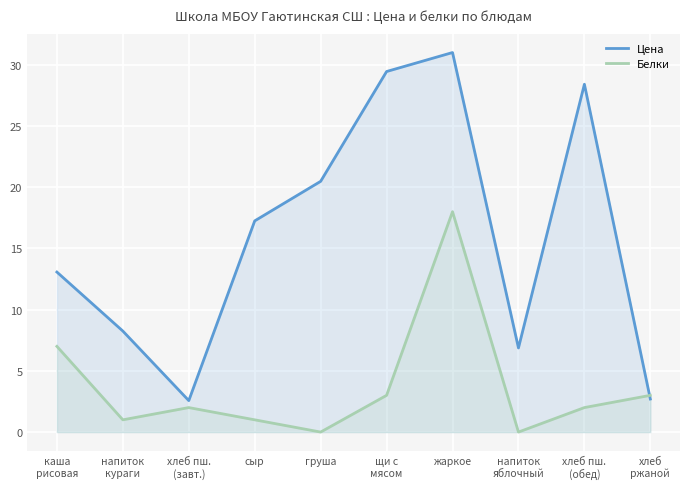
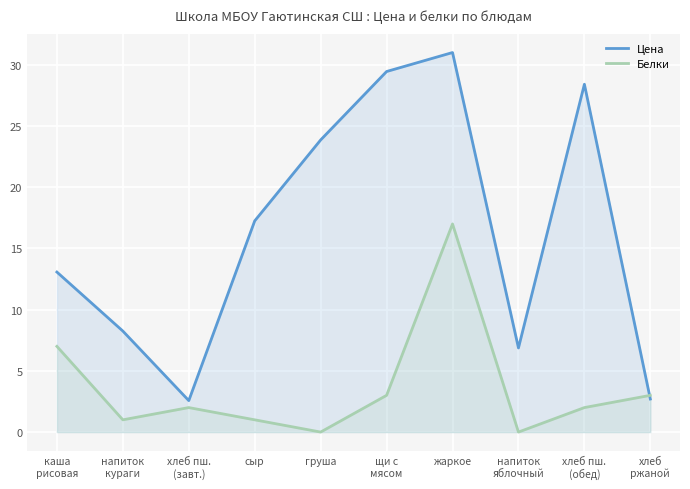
Цена, груша: 20.5 -> 23.9
Белки, жаркое: 18 -> 17
